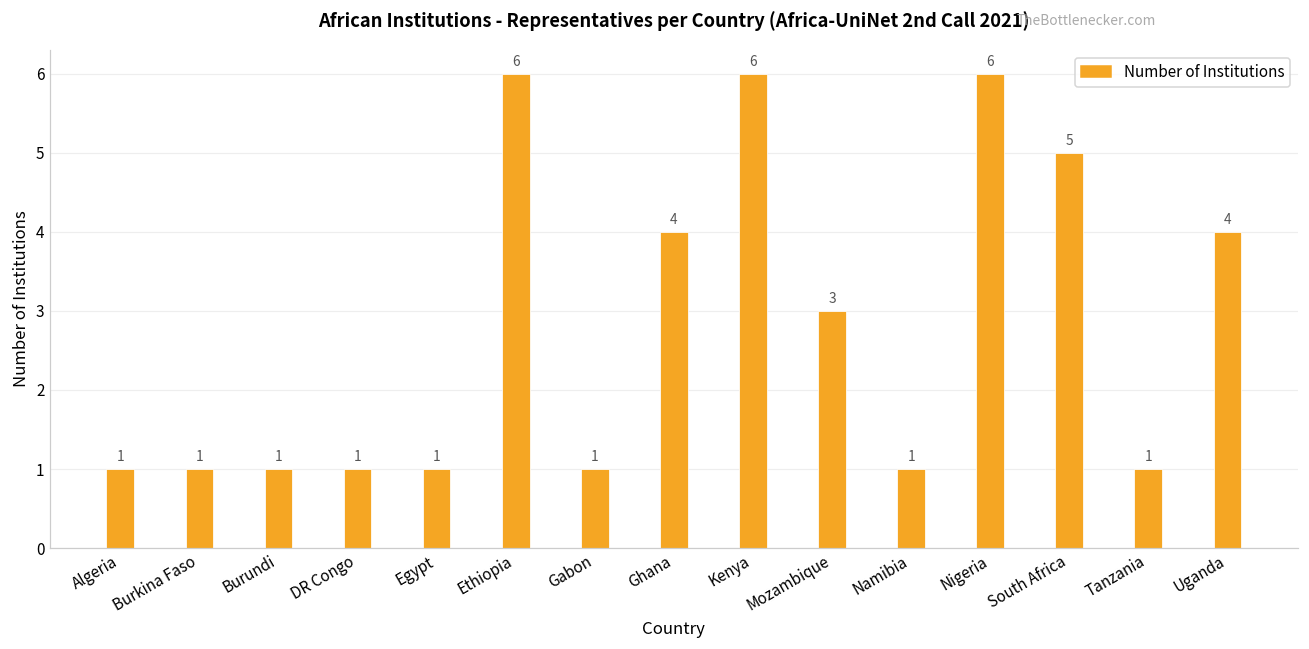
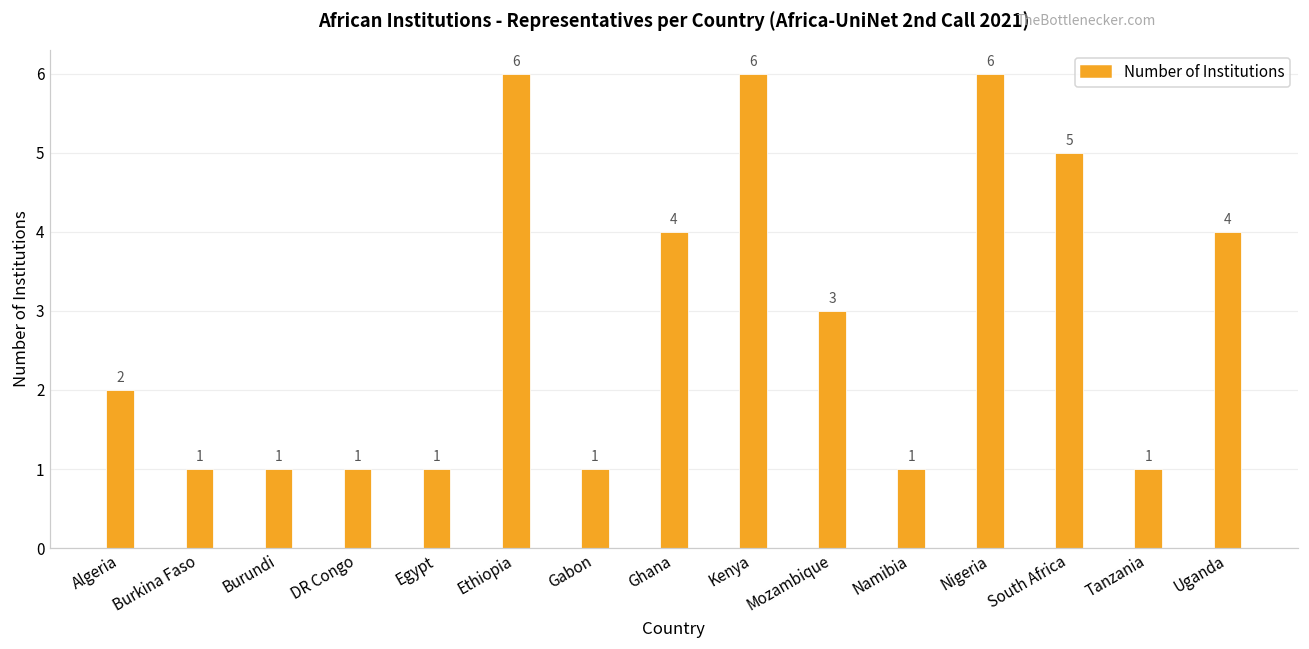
Algeria: 1 -> 2
